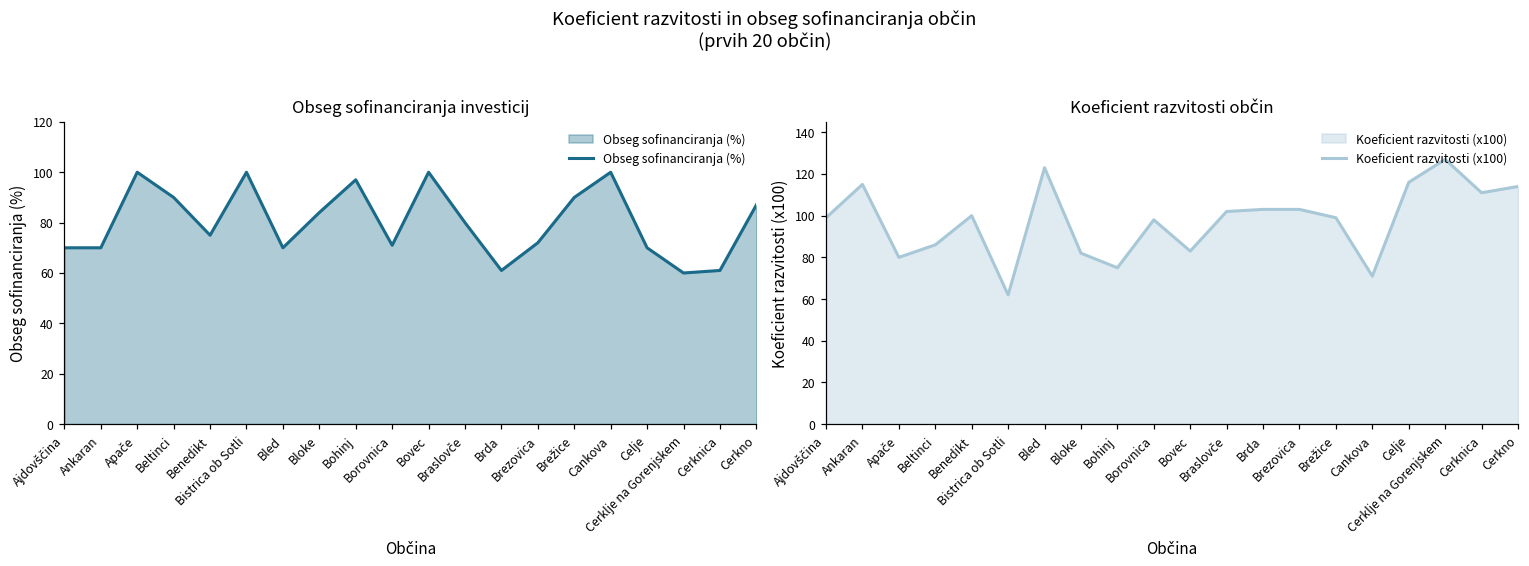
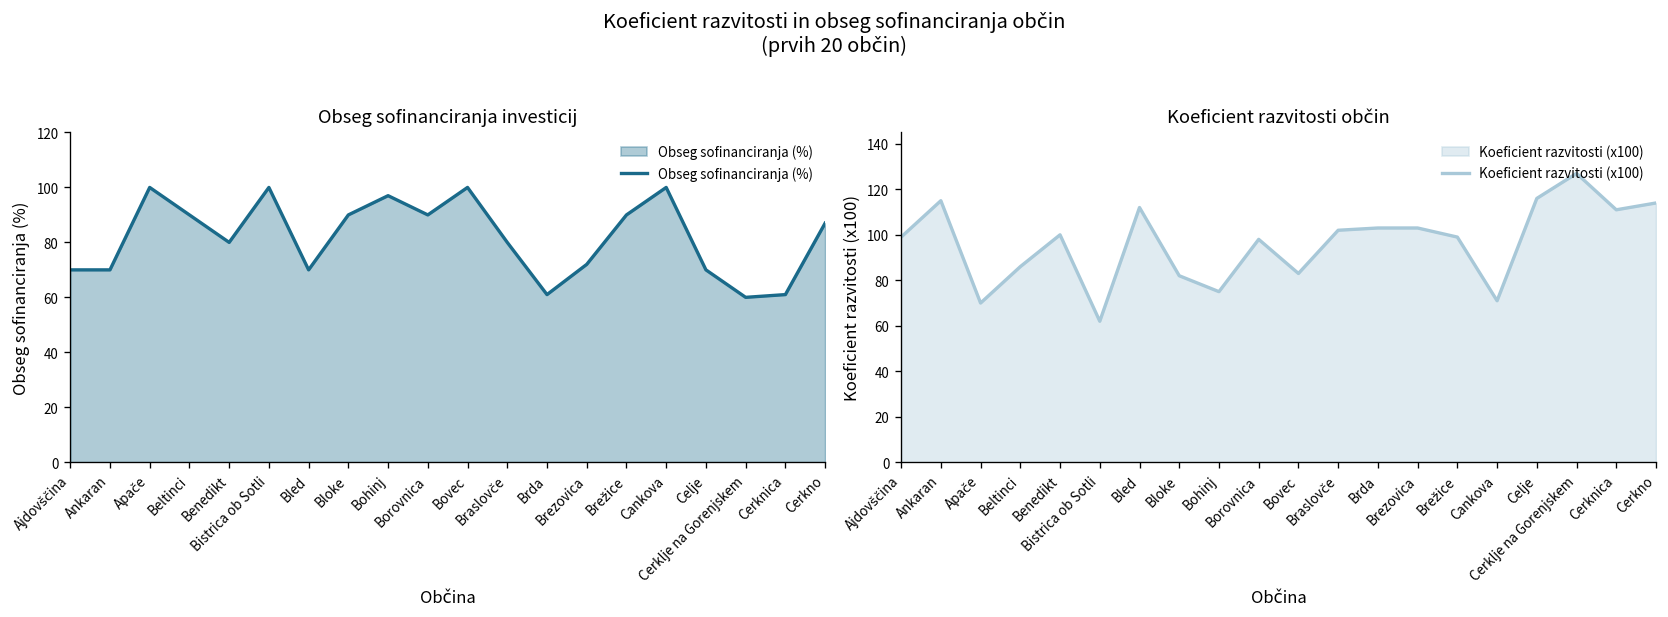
Obseg sofinanciranja investicij, Benedikt: 75 -> 80
Obseg sofinanciranja investicij, Bloke: 84 -> 90
Obseg sofinanciranja investicij, Borovnica: 71 -> 90
Koeficient razvitosti občin, Apače: 80 -> 70
Koeficient razvitosti občin, Bled: 123 -> 112
